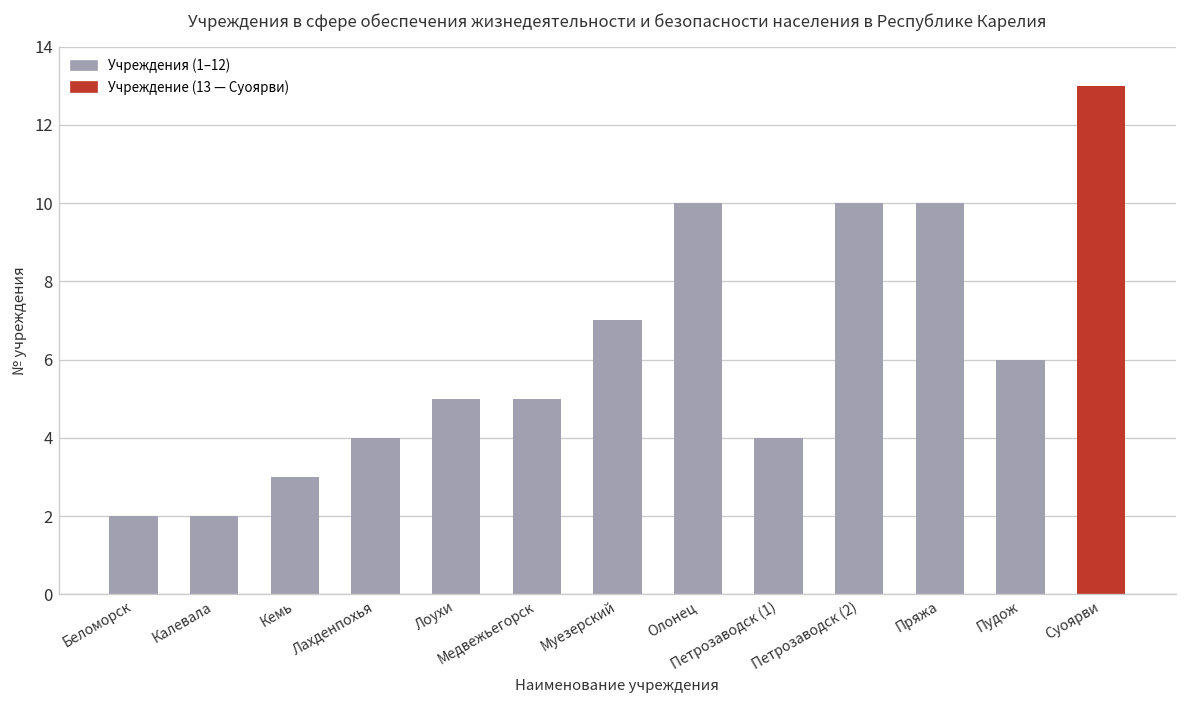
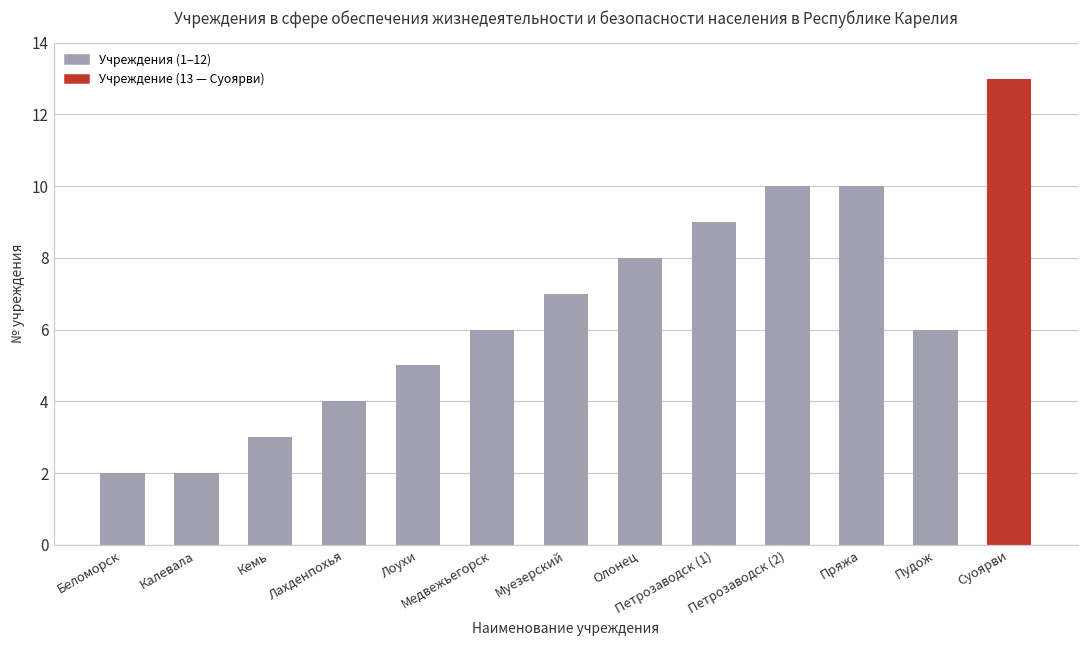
Медвежьегорск: 5 -> 6
Олонец: 10 -> 8
Петрозаводск (1): 4 -> 9
